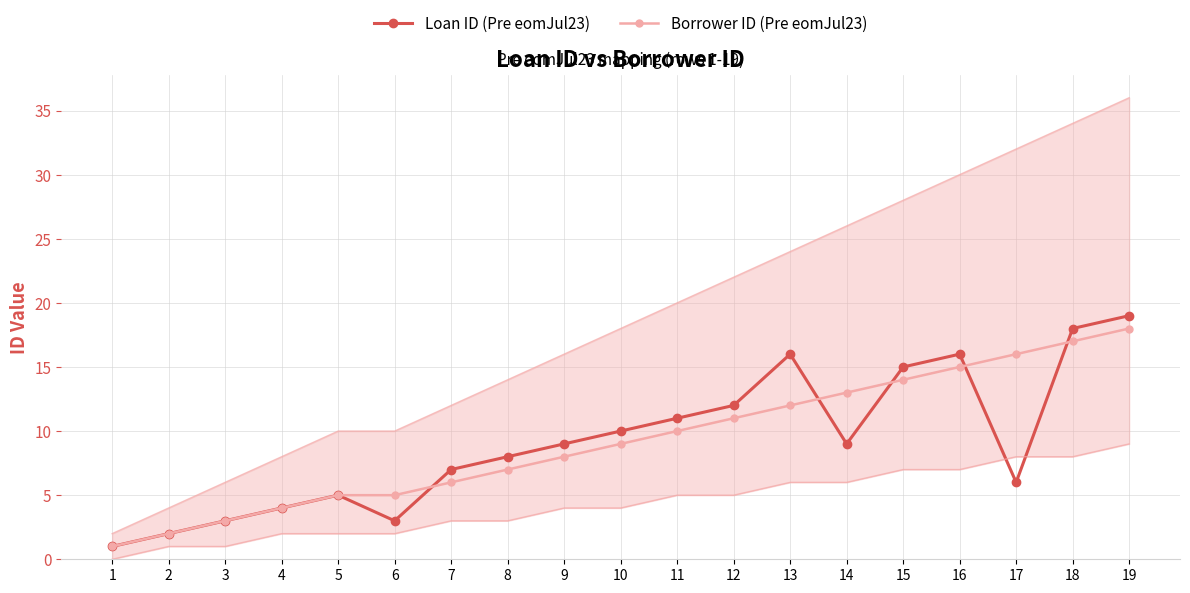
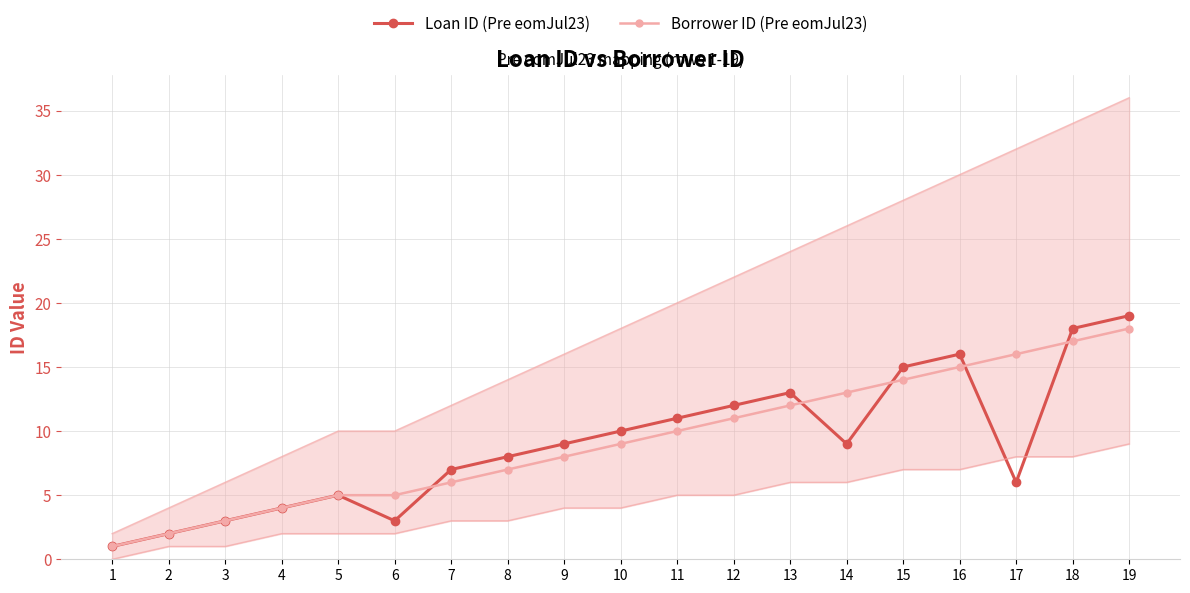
Loan ID (Pre eomJul23), 13: 16 -> 13
